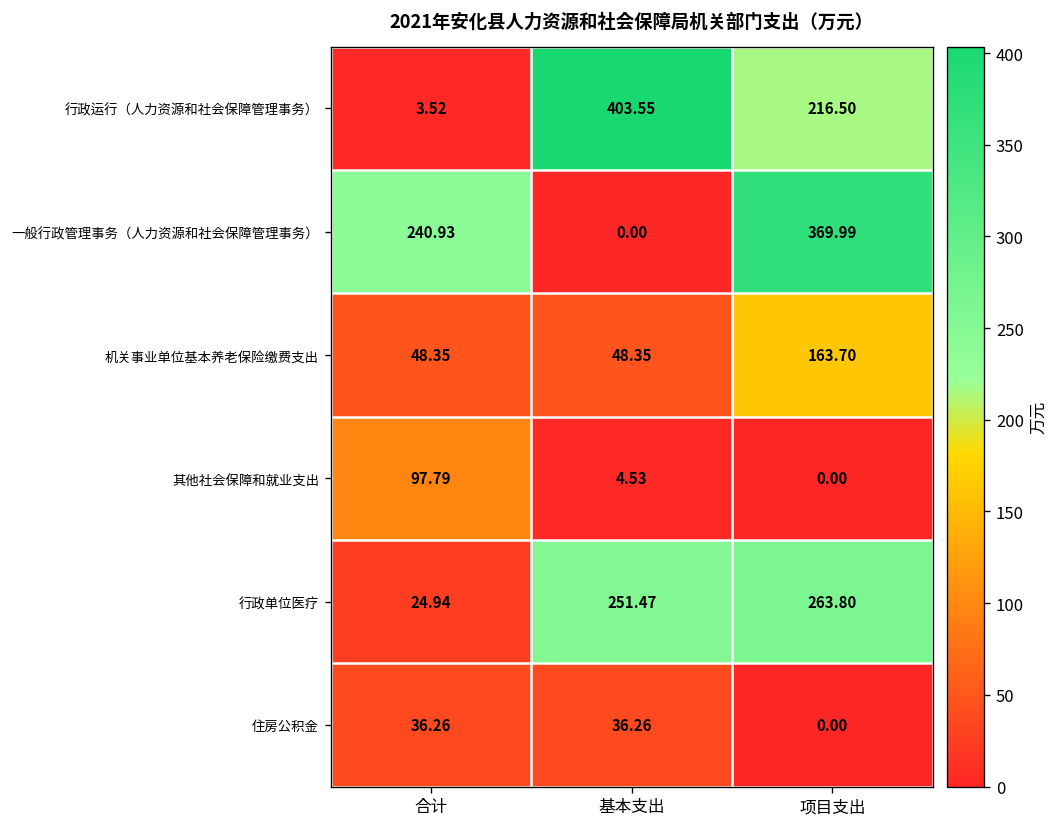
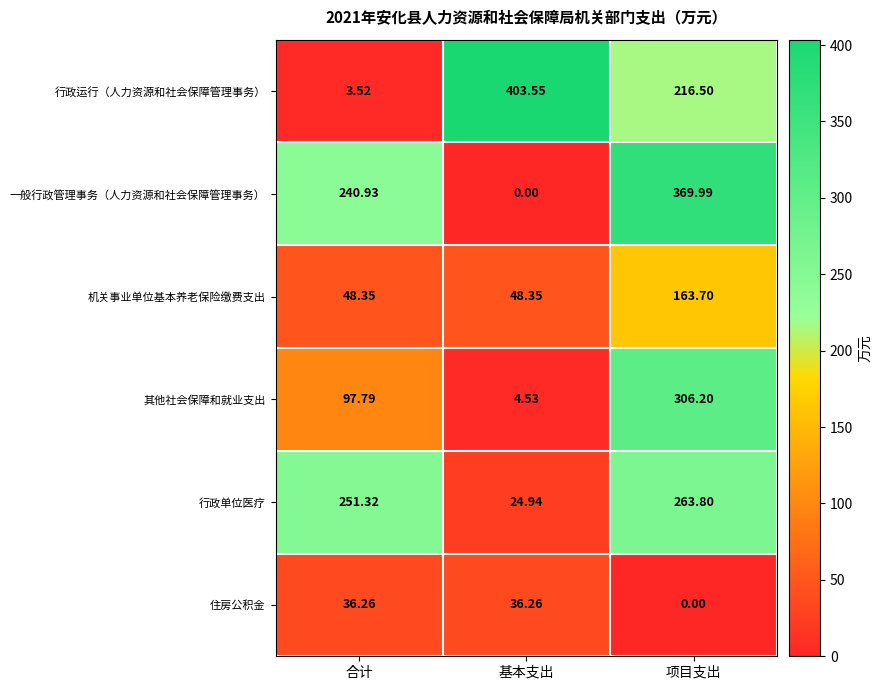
其他社会保障和就业支出, 项目支出: 0.00 -> 306.20
行政单位医疗, 合计: 24.94 -> 251.32
行政单位医疗, 基本支出: 251.47 -> 24.94
